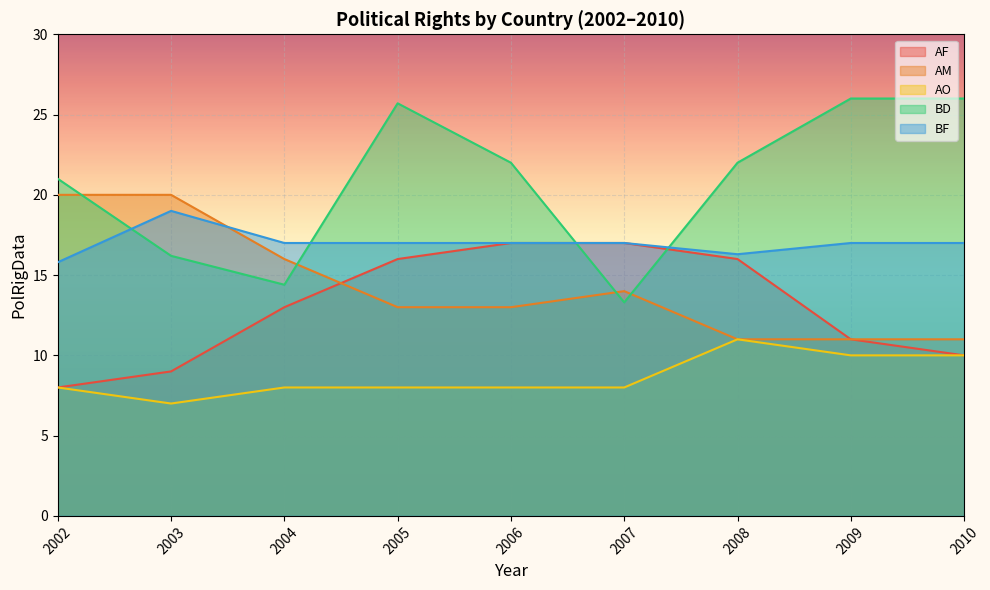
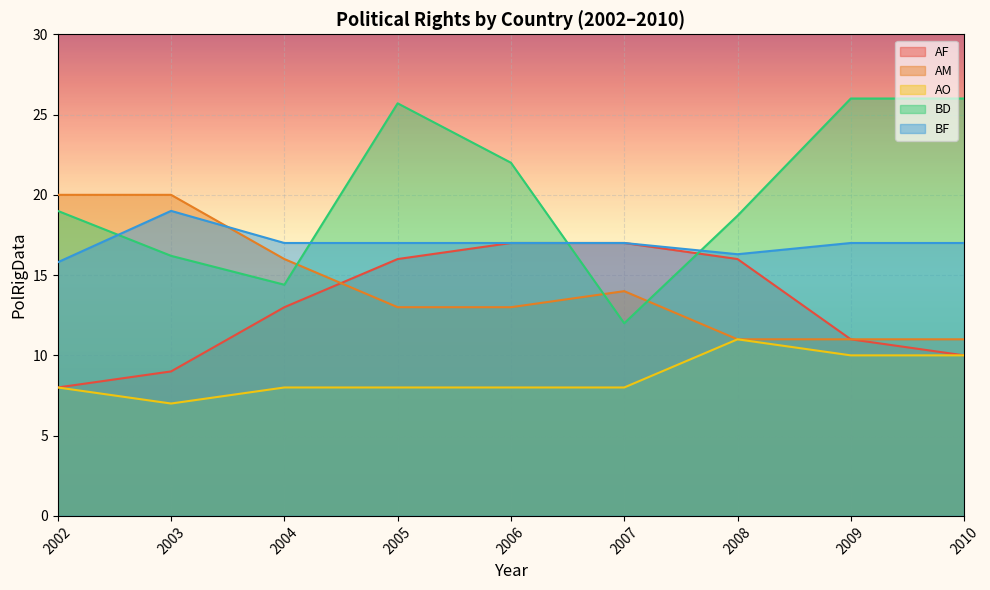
BD, 2002: 21 -> 19
BD, 2007: 13.3 -> 12.0
BD, 2008: 22.0 -> 18.7
